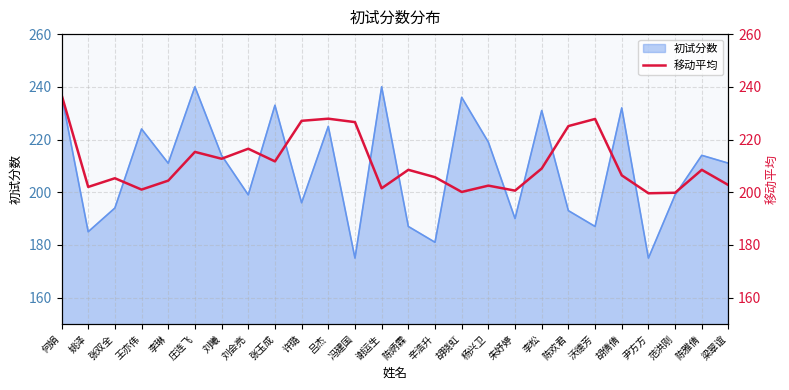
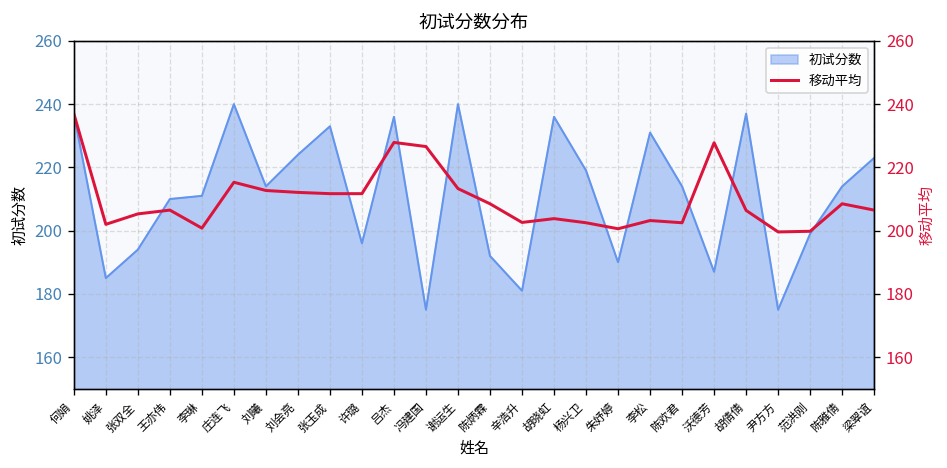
初试分数, 王亦伟: 224 -> 210
初试分数, 刘会亮: 199 -> 224
初试分数, 吕杰: 225 -> 236
初试分数, 陈炳霖: 187 -> 192
初试分数, 陈欢君: 193 -> 214
初试分数, 胡倩倩: 232 -> 237
初试分数, 梁翠谊: 211 -> 223
移动平均, 王亦伟: 201 -> 207
移动平均, 李琳: 204 -> 201
移动平均, 刘会亮: 217 -> 212
移动平均, 许璐: 227 -> 212
移动平均, 谢运生: 202 -> 213
移动平均, 辛浩升: 206 -> 203
移动平均, 胡晓虹: 200 -> 204
移动平均, 李松: 209 -> 203
移动平均, 陈欢君: 225 -> 203
移动平均, 梁翠谊: 203 -> 207
